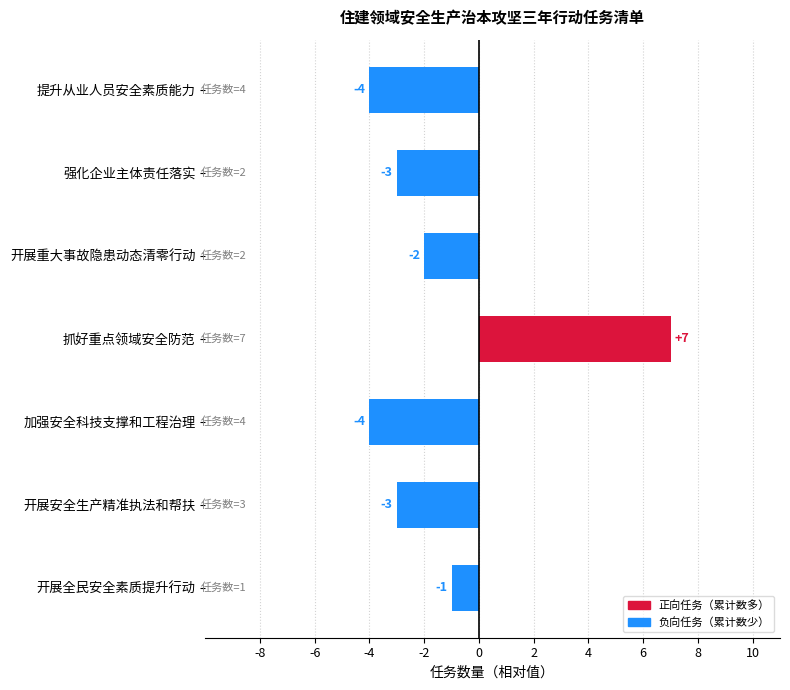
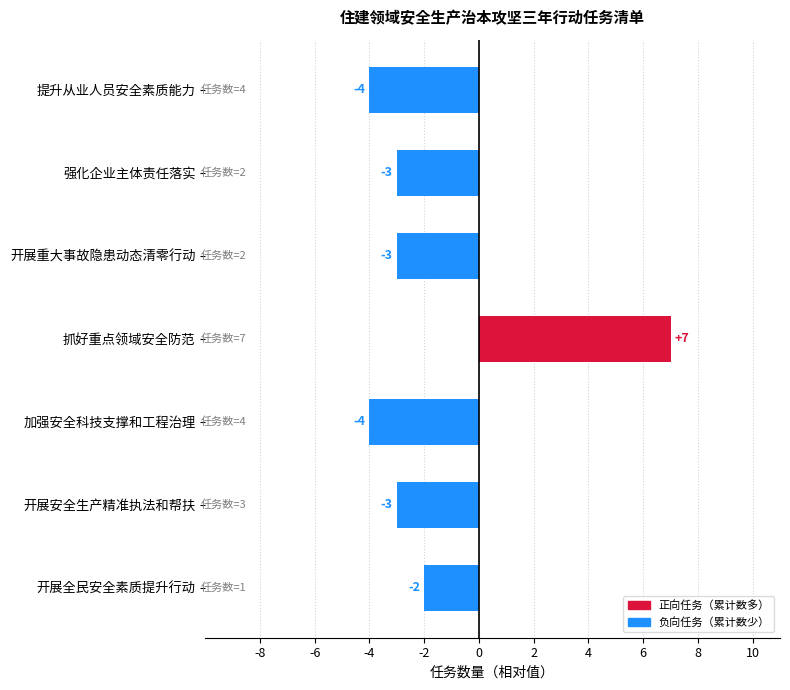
开展重大事故隐患动态清零行动: -2 -> -3
开展全民安全素质提升行动: -1 -> -2
